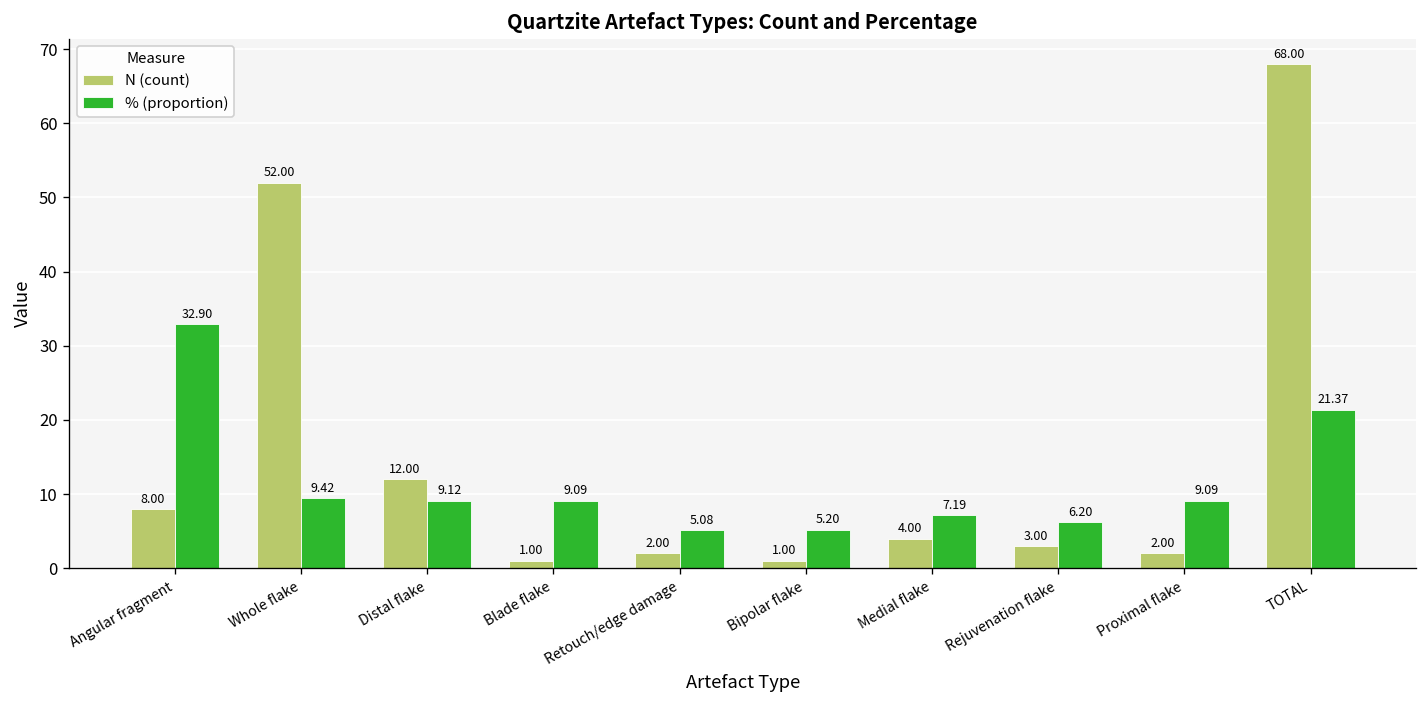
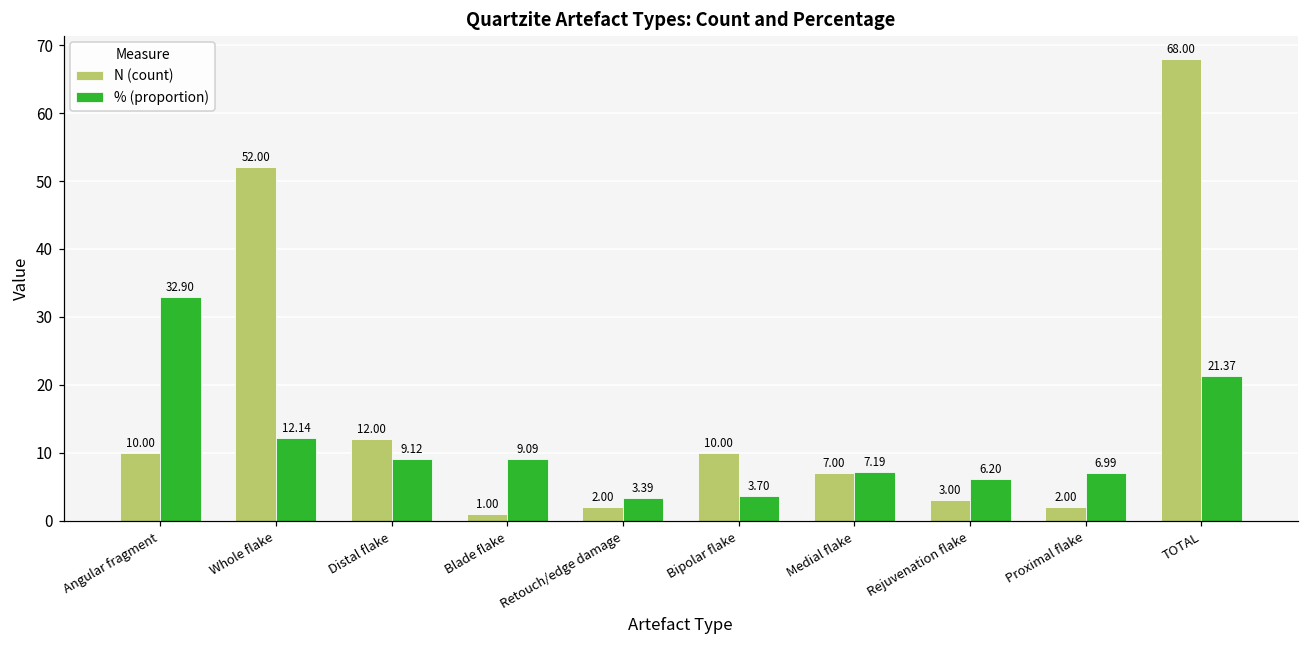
N (count), Angular fragment: 8.00 -> 10.00
% (proportion), Whole flake: 9.42 -> 12.14
% (proportion), Retouch/edge damage: 5.08 -> 3.39
N (count), Bipolar flake: 1.00 -> 10.00
% (proportion), Bipolar flake: 5.20 -> 3.70
N (count), Medial flake: 4.00 -> 7.00
% (proportion), Proximal flake: 9.09 -> 6.99
